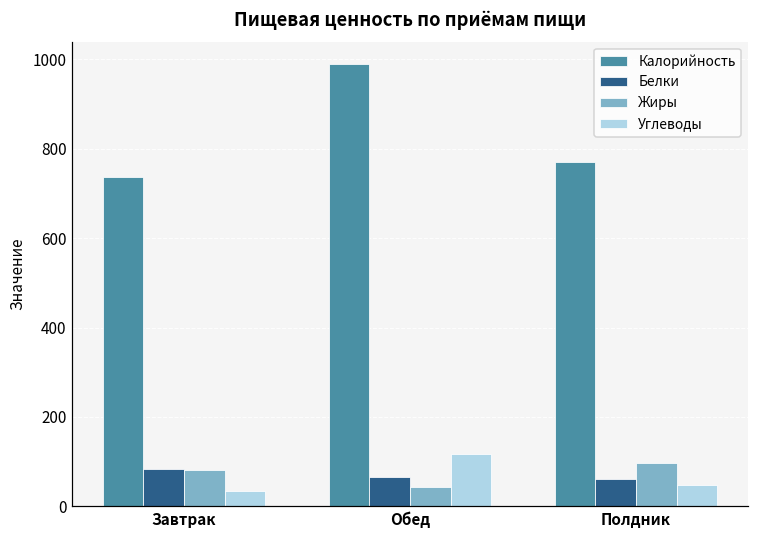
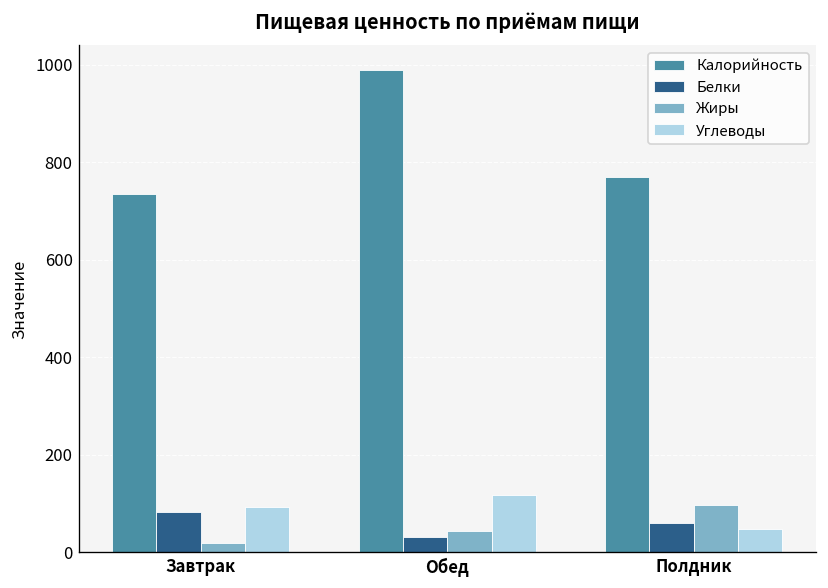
Жиры, Завтрак: 80 -> 20
Углеводы, Завтрак: 30 -> 90
Белки, Обед: 70 -> 30
